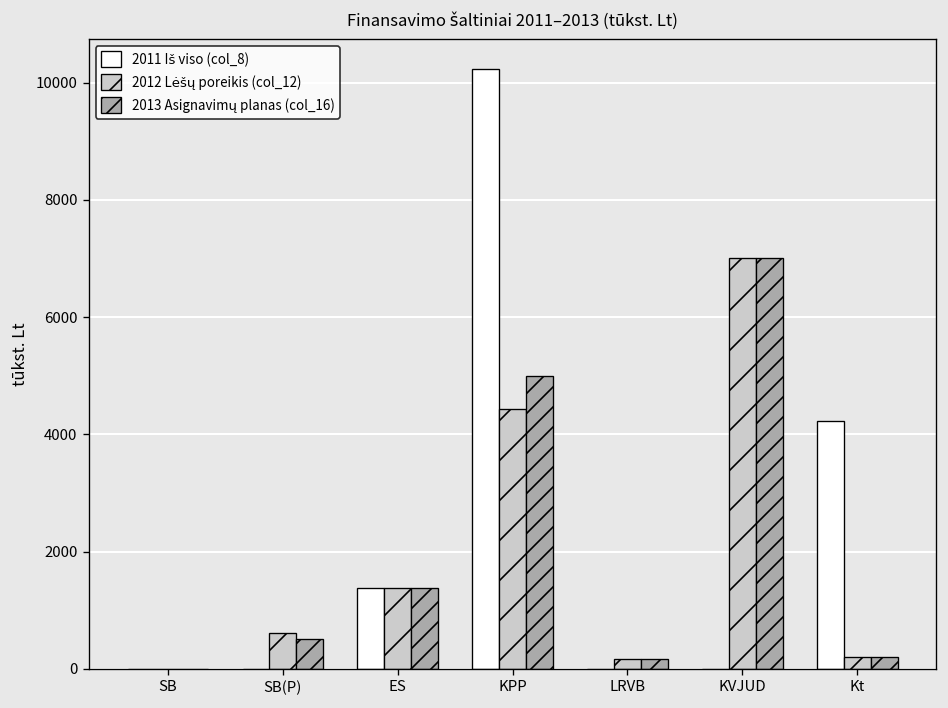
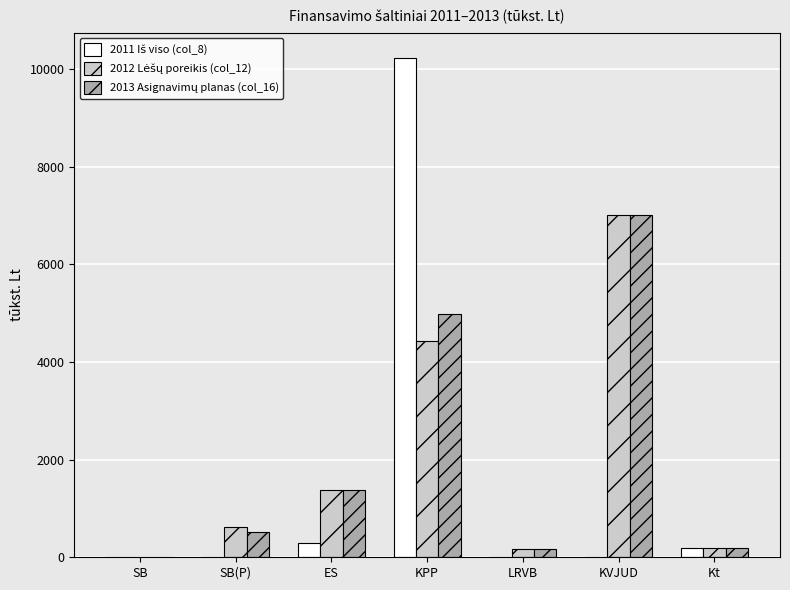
2011 Iš viso (col_8), ES: 1400 -> 300
2011 Iš viso (col_8), Kt: 4200 -> 200
